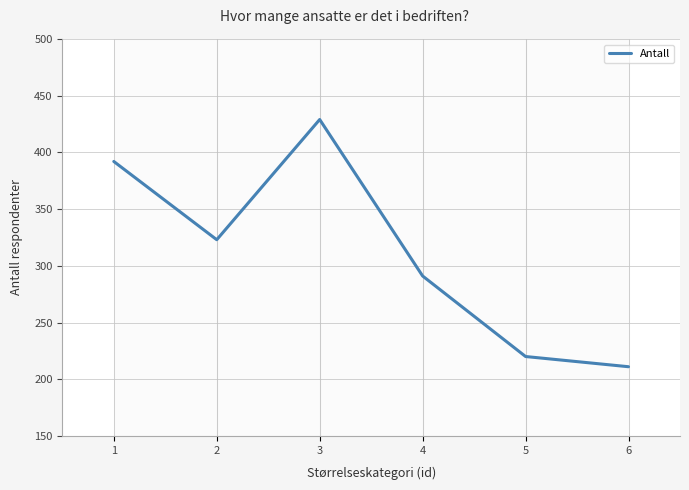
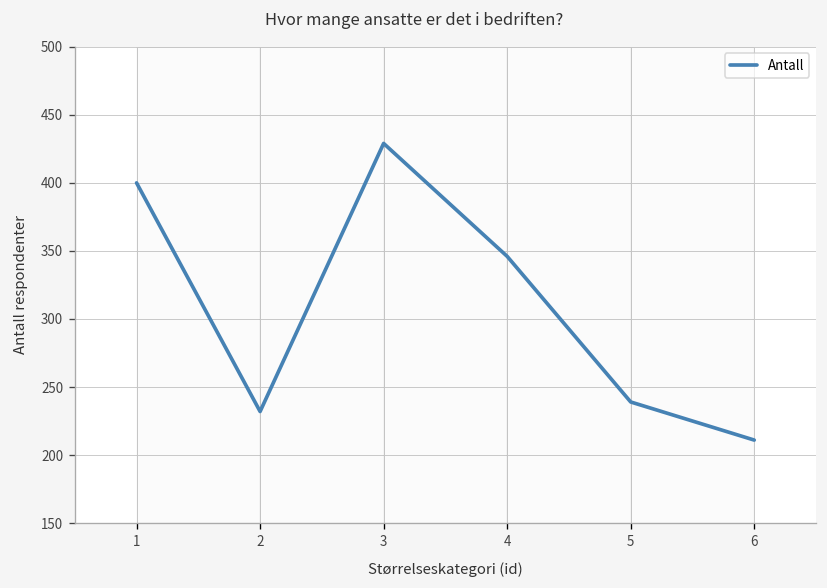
1: 392 -> 400
2: 323 -> 232
4: 291 -> 346
5: 220 -> 239
